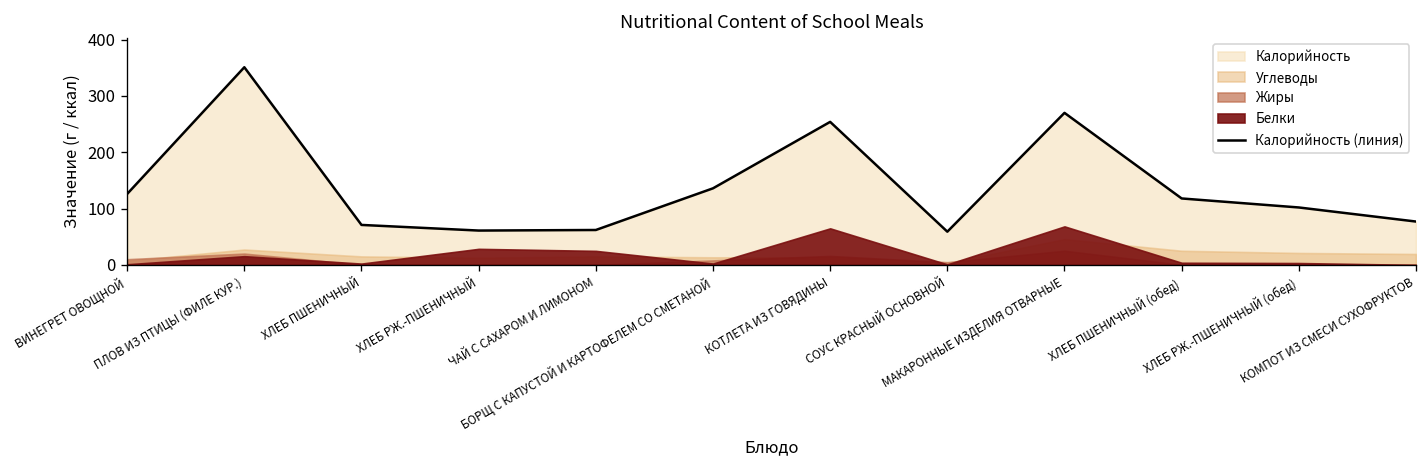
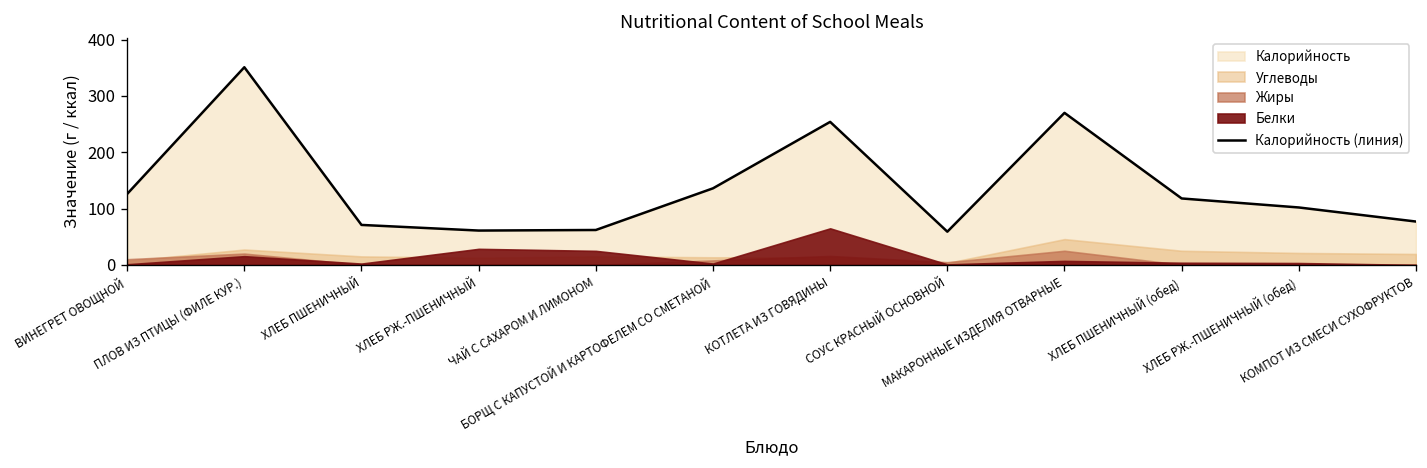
Белки, МАКАРОННЫЕ ИЗДЕЛИЯ ОТВАРНЫЕ: 70 -> 10
